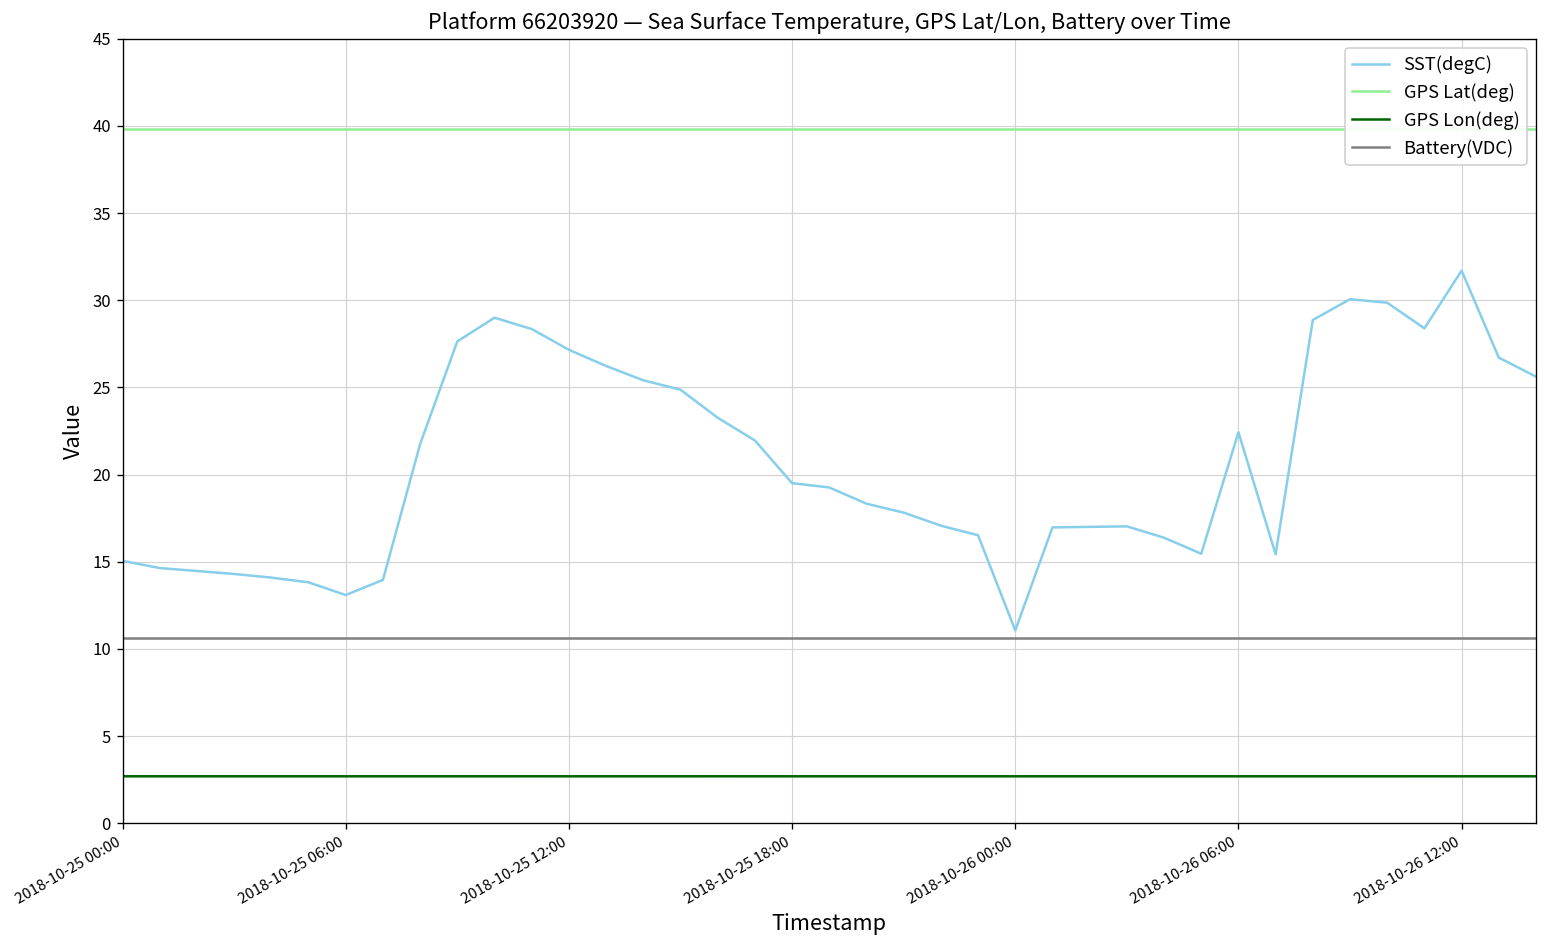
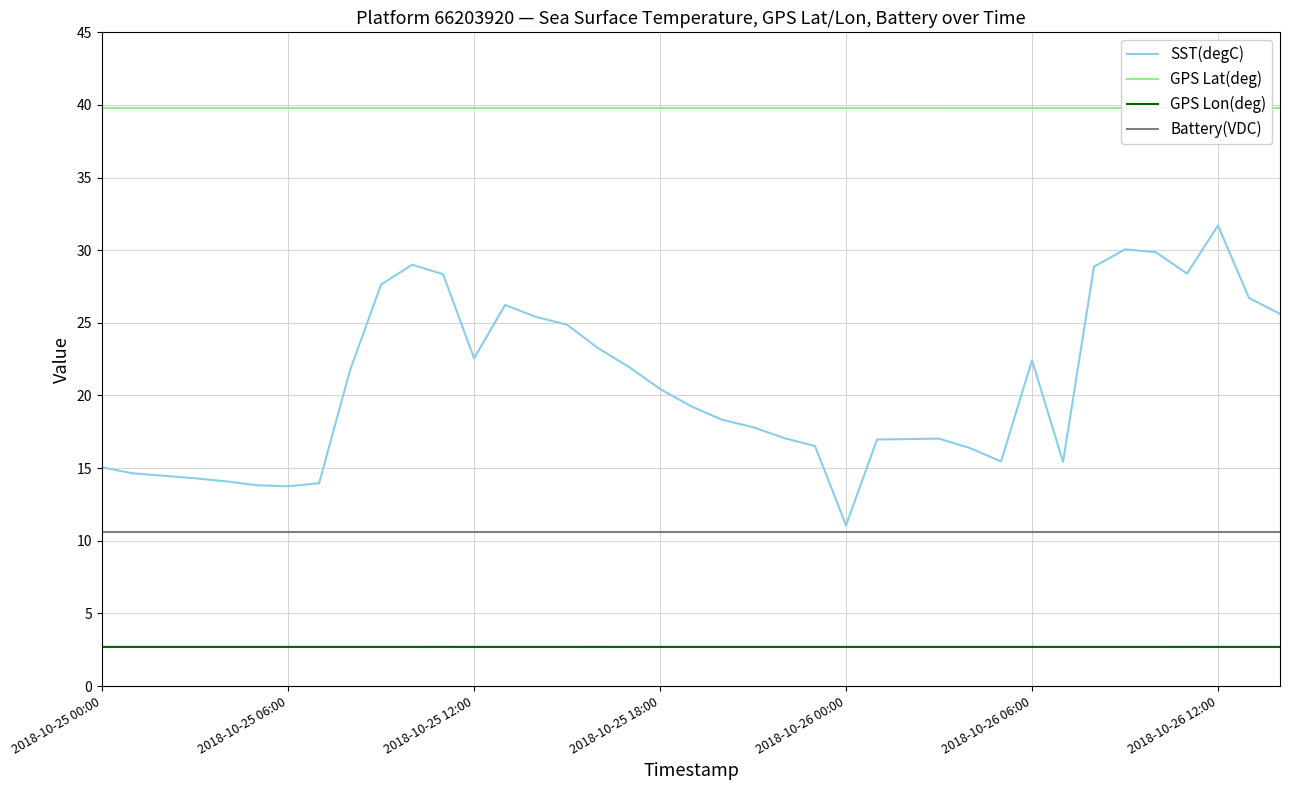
SST(degC), 2018-10-25 06:00: 13.1 -> 13.8
SST(degC), 2018-10-25 12:00: 27.2 -> 22.6
SST(degC), 2018-10-25 18:00: 19.5 -> 20.5
